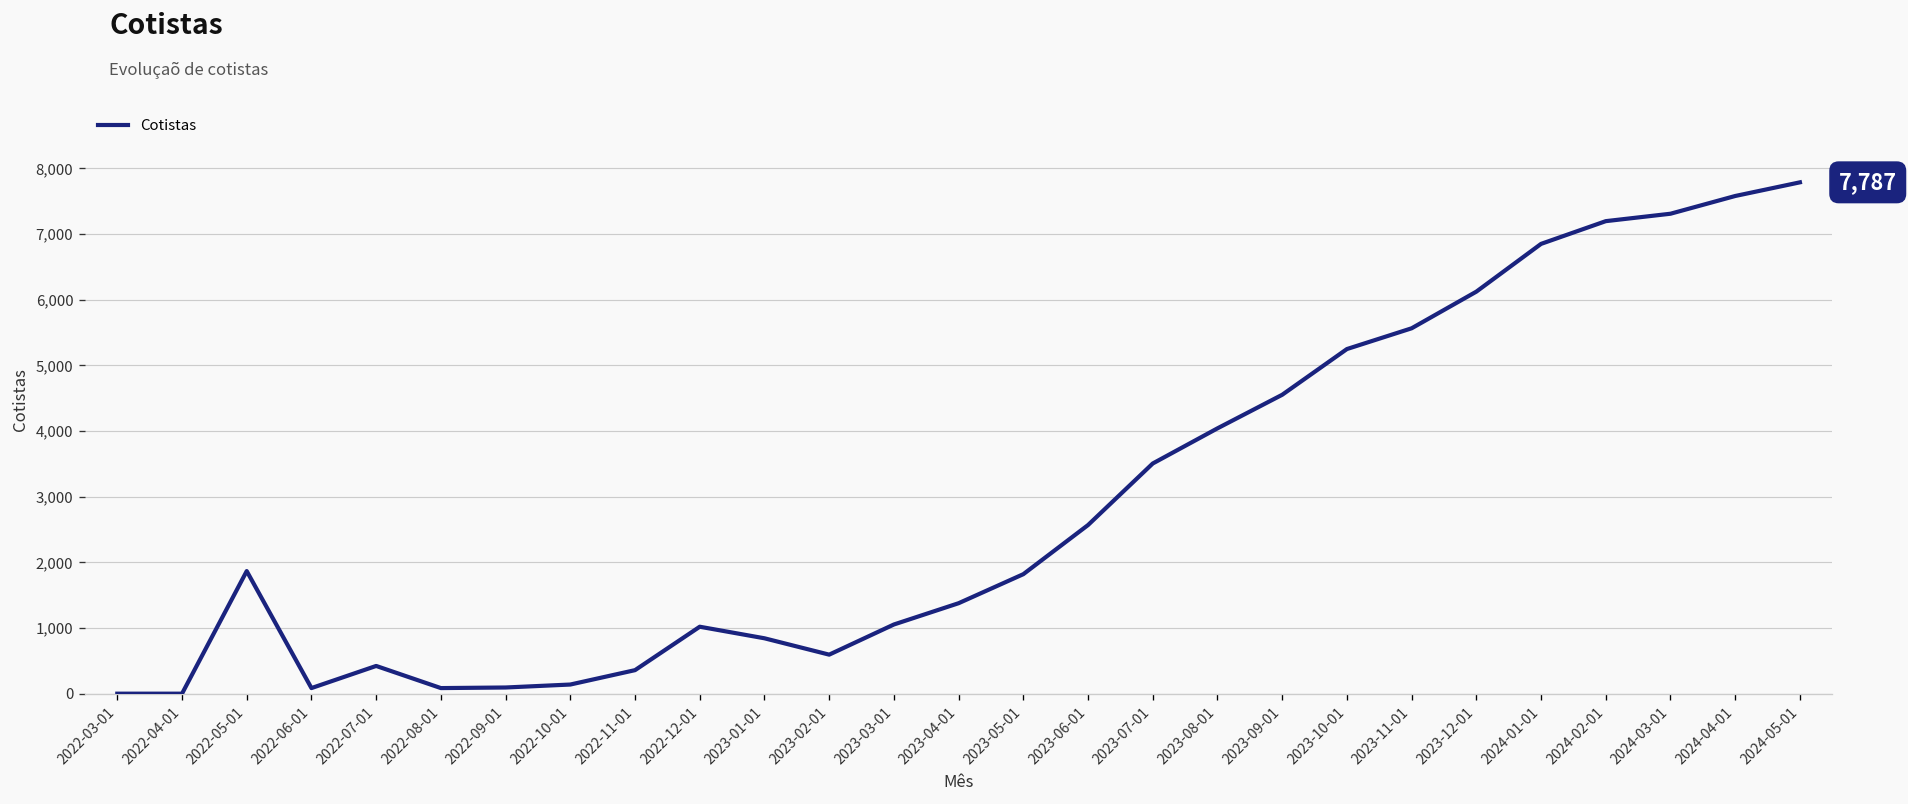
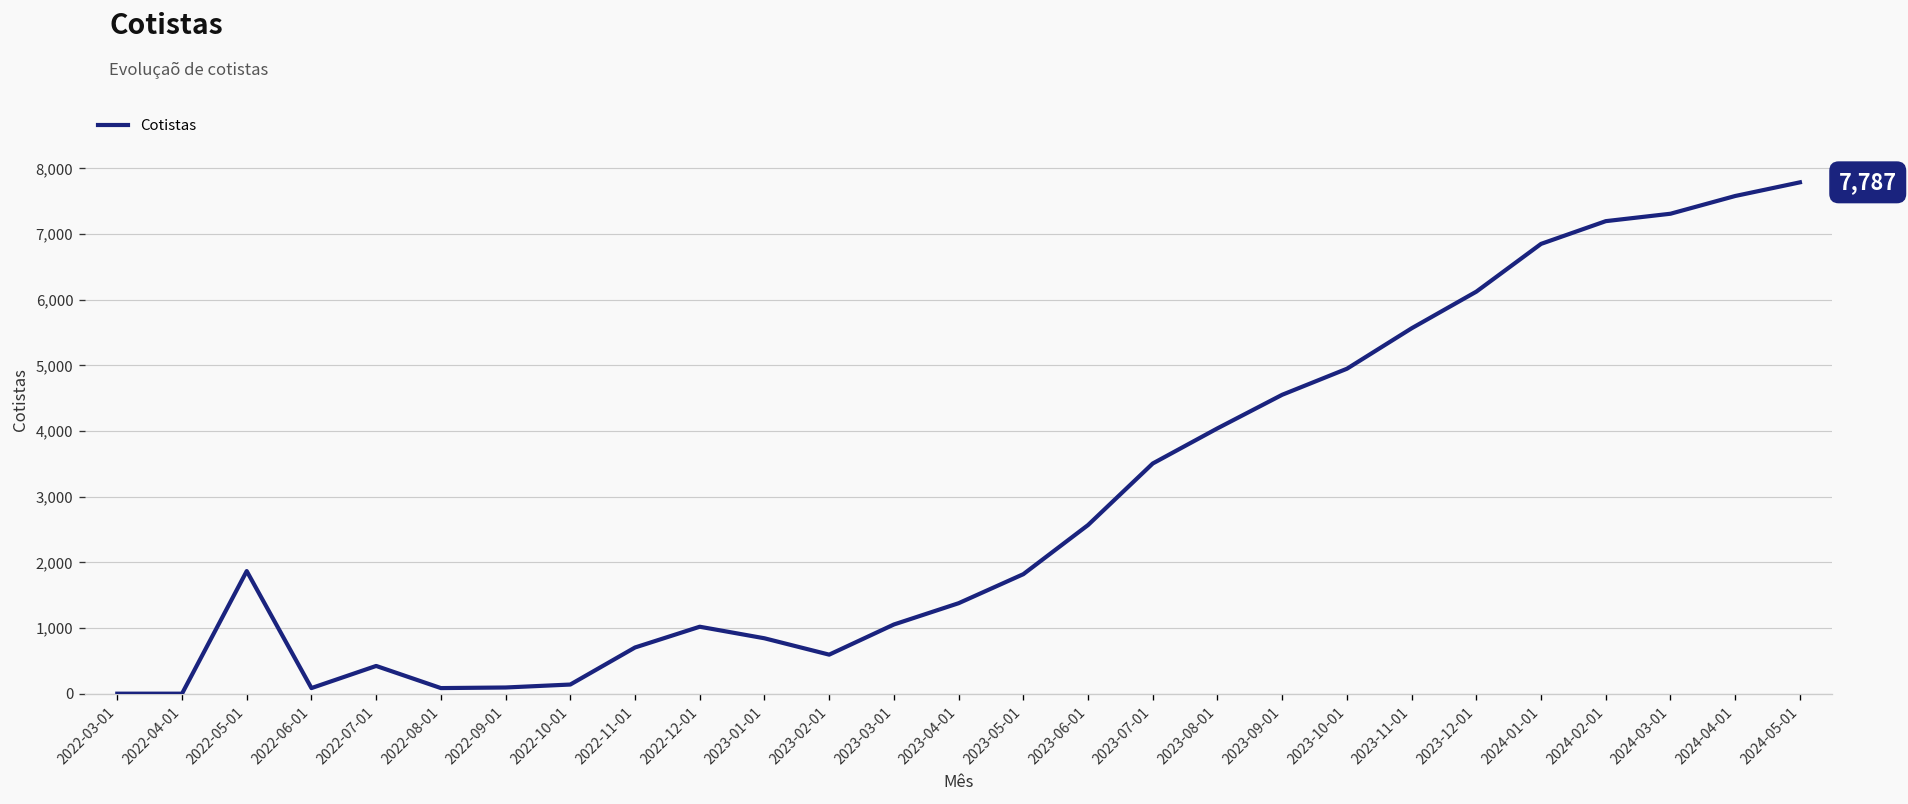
2022-11-01: 400 -> 700
2023-10-01: 5,200 -> 4,900
